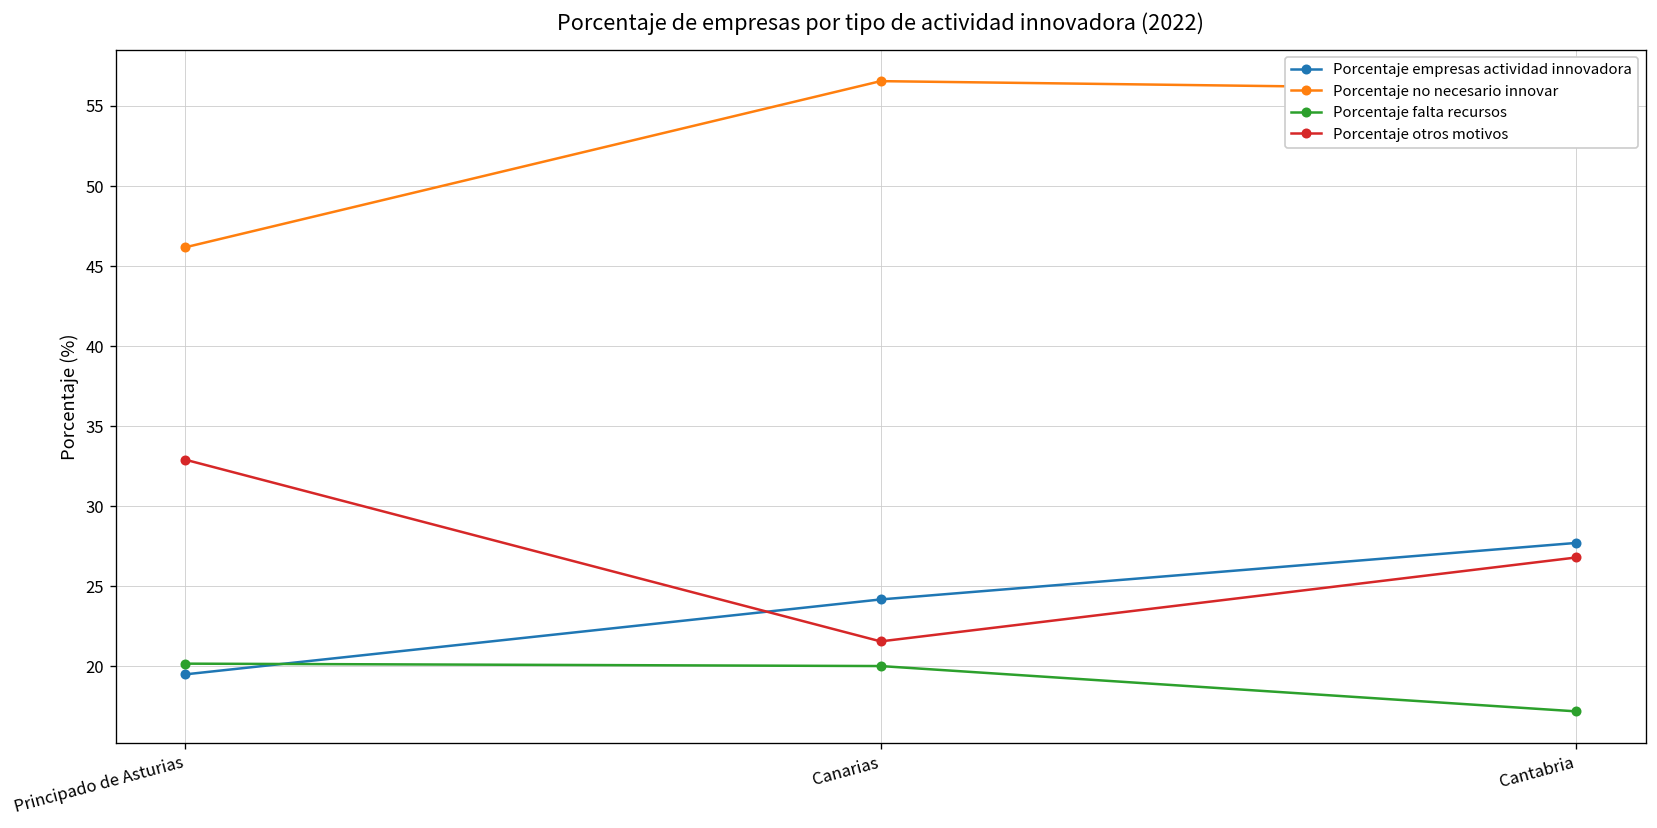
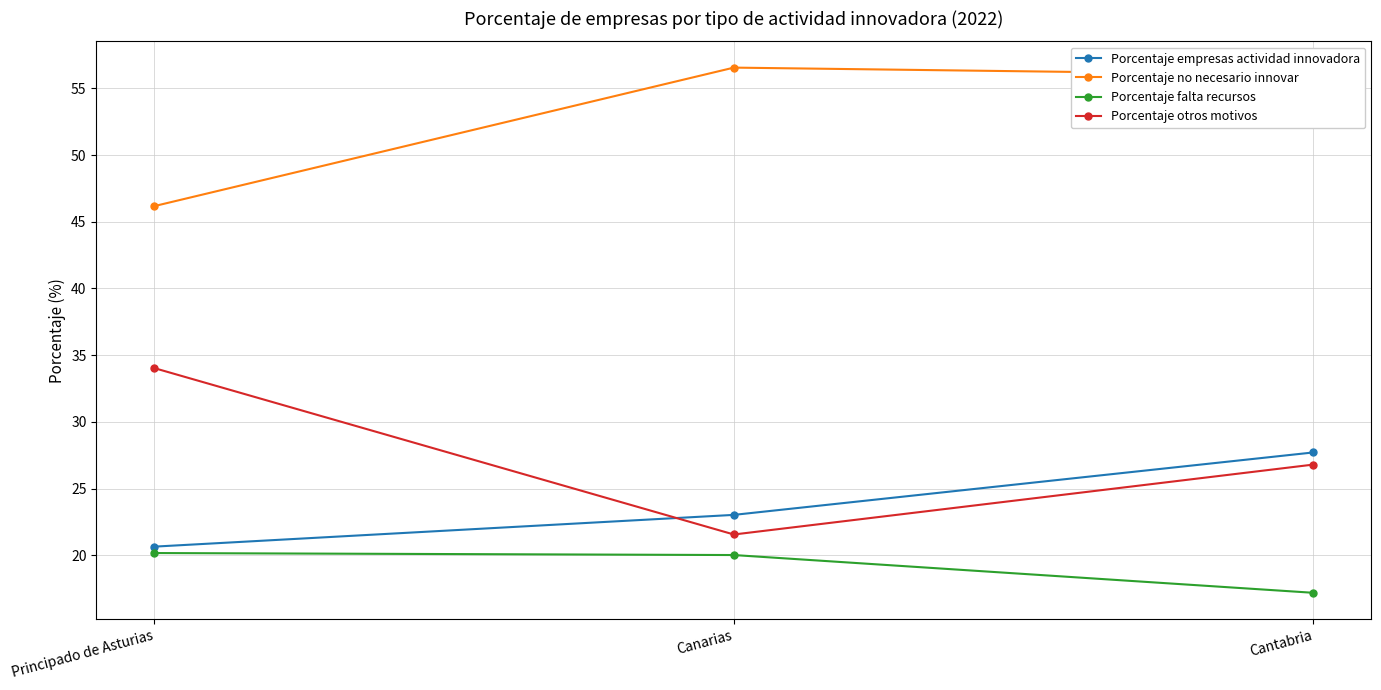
Porcentaje empresas actividad innovadora, Principado de Asturias: 19.5 -> 20.7
Porcentaje otros motivos, Principado de Asturias: 32.9 -> 34.0
Porcentaje empresas actividad innovadora, Canarias: 24.2 -> 23.0
